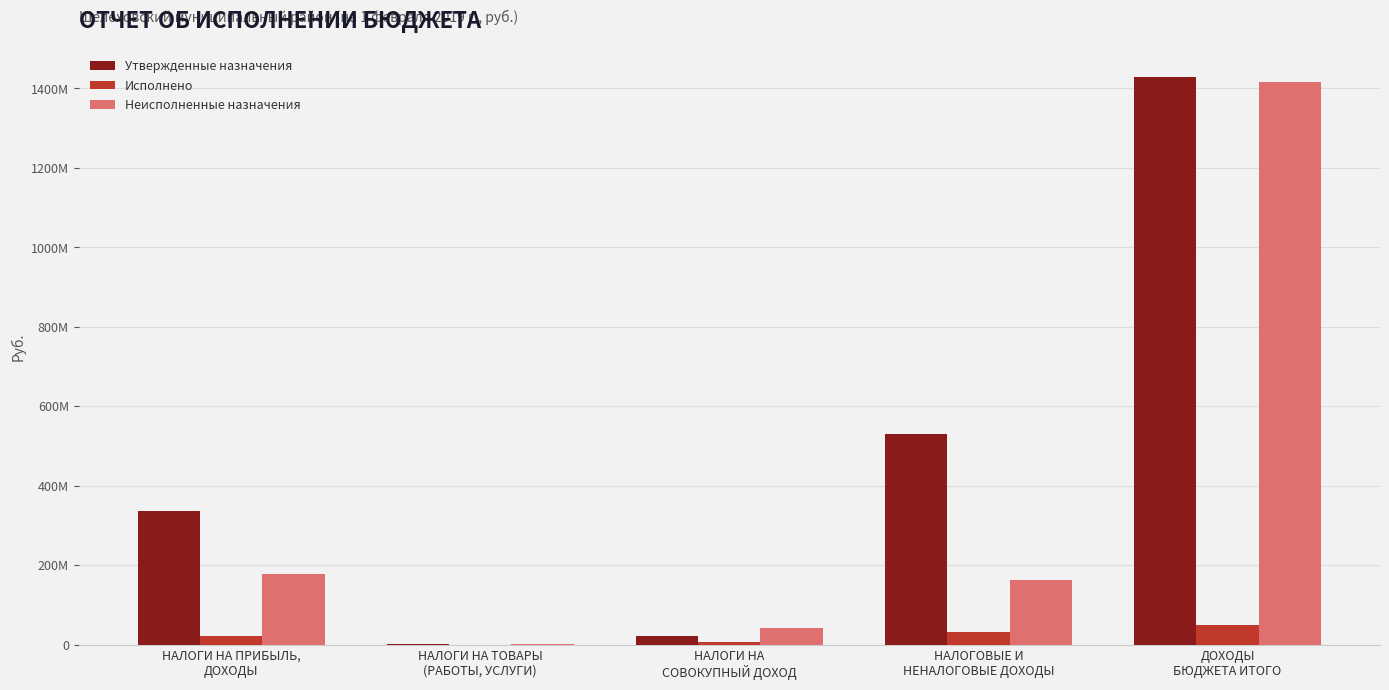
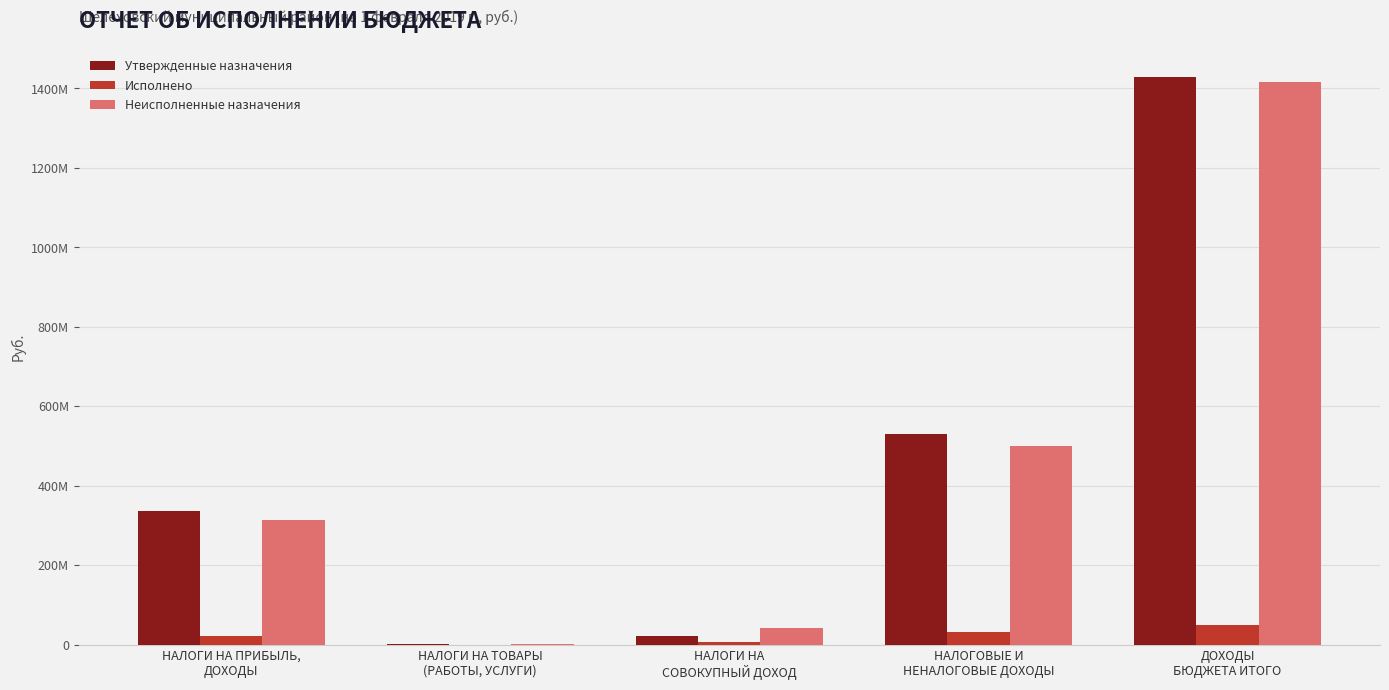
Неисполненные назначения, НАЛОГИ НА ПРИБЫЛЬ, ДОХОДЫ: 180000000 -> 310000000
Неисполненные назначения, НАЛОГОВЫЕ И НЕНАЛОГОВЫЕ ДОХОДЫ: 160000000 -> 500000000
